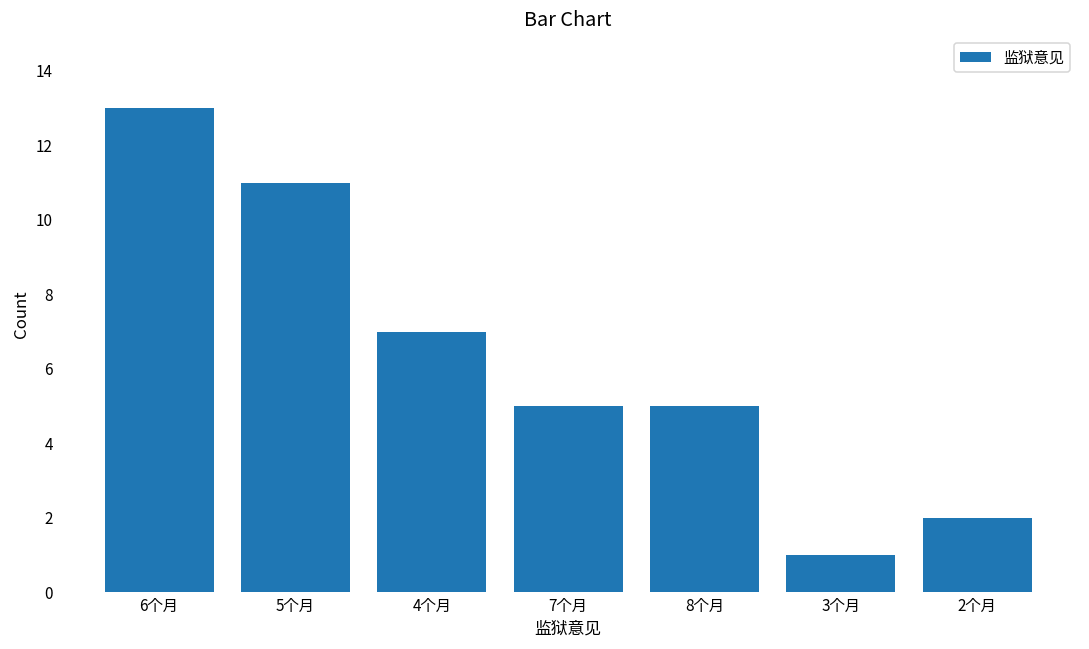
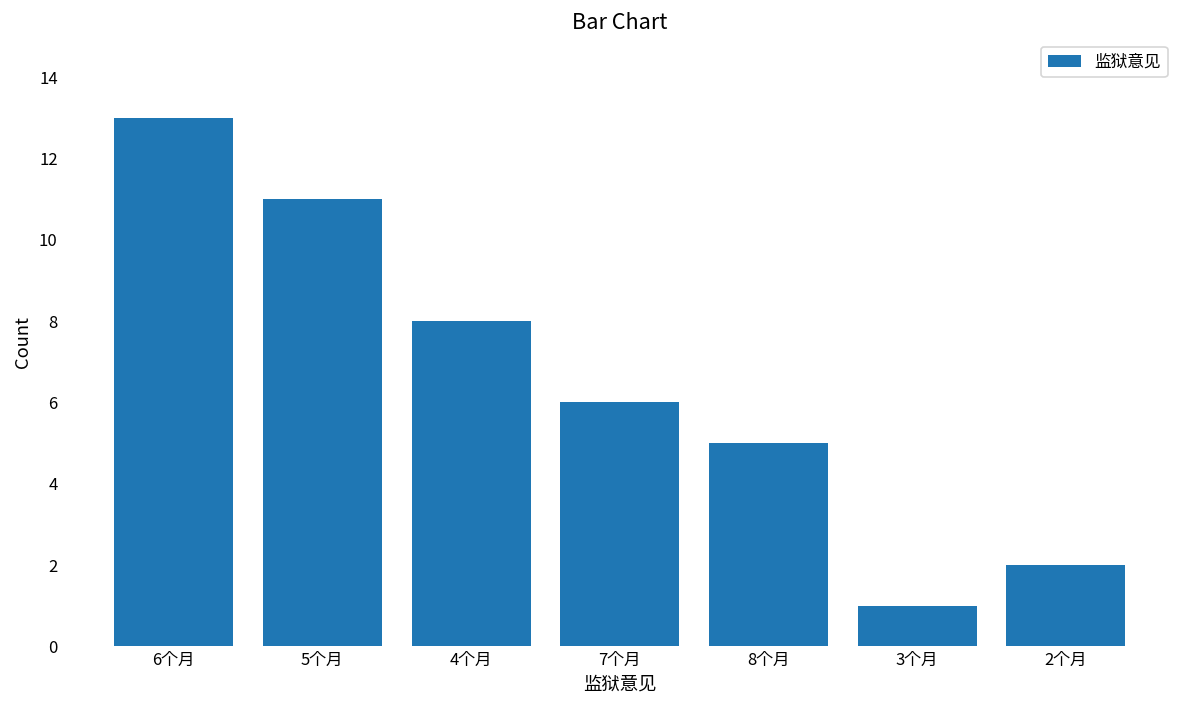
4个月: 7 -> 8
7个月: 5 -> 6
